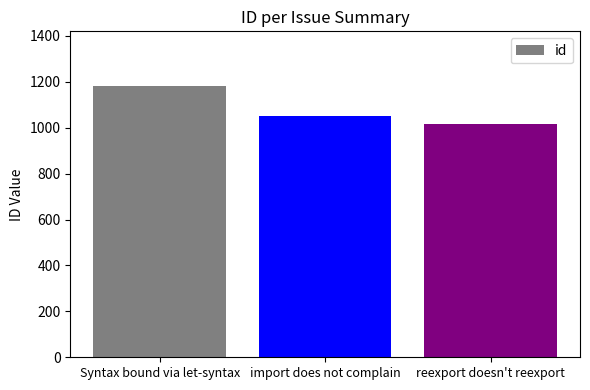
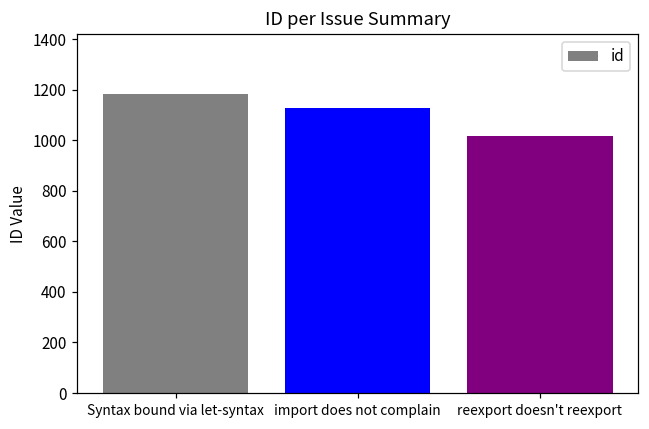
import does not complain: 1050 -> 1130
